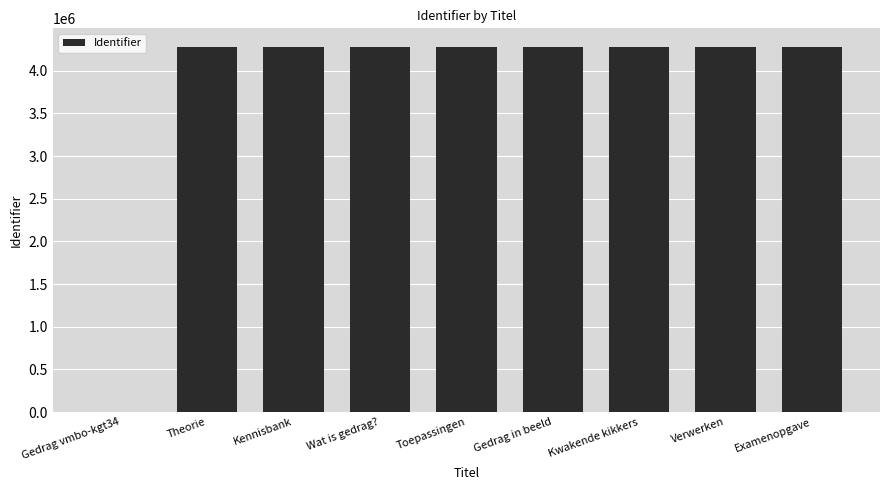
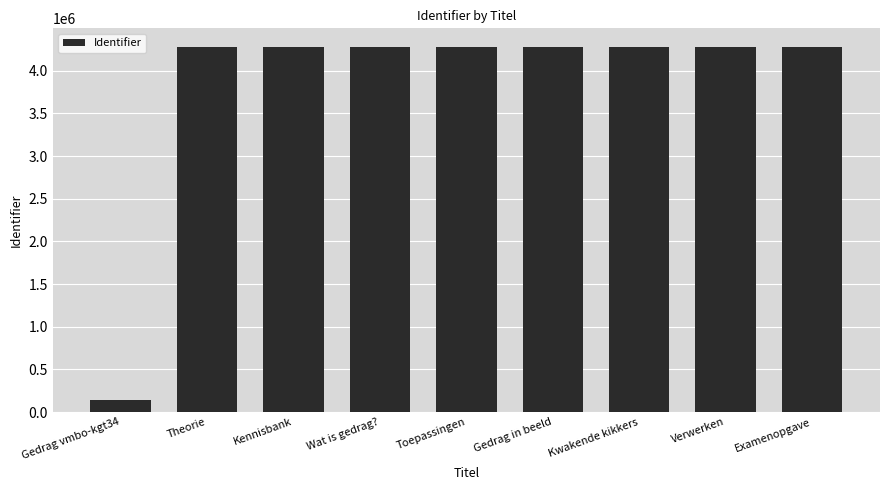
Gedrag vmbo-kgt34: 0 -> 100000
